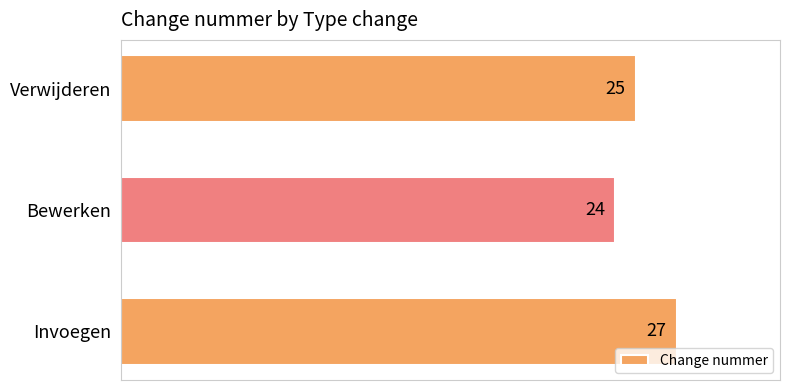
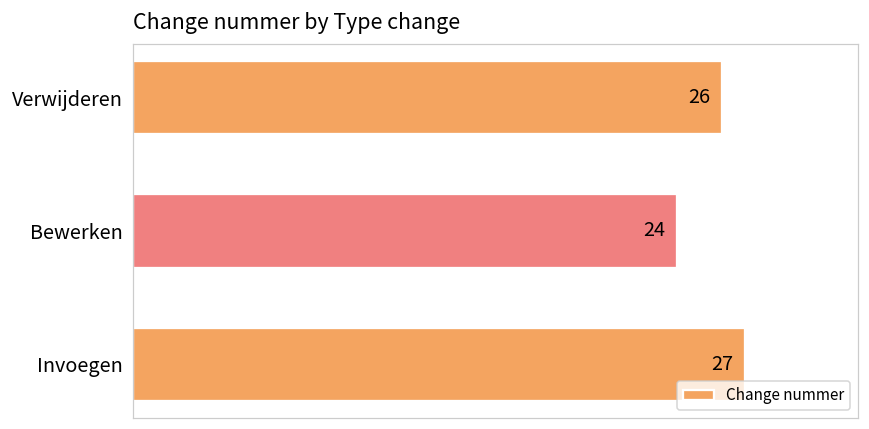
Verwijderen: 25 -> 26
